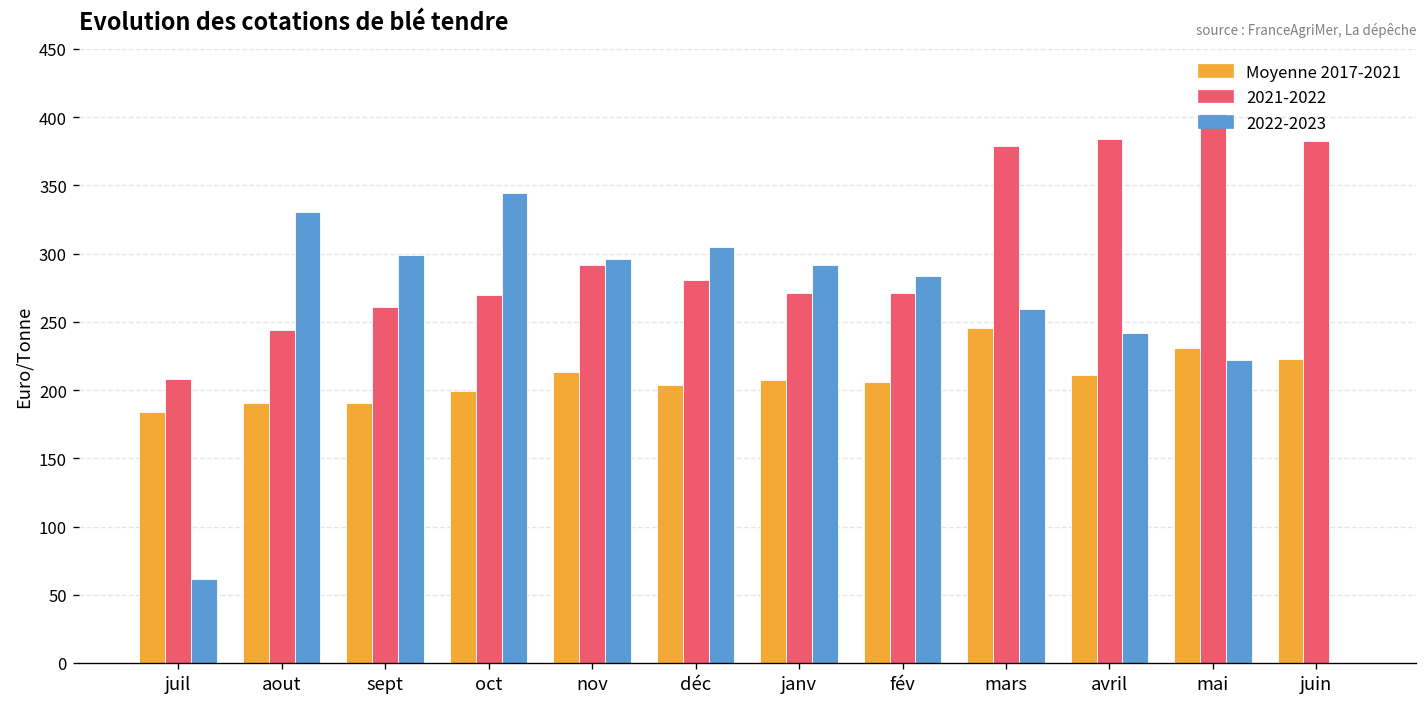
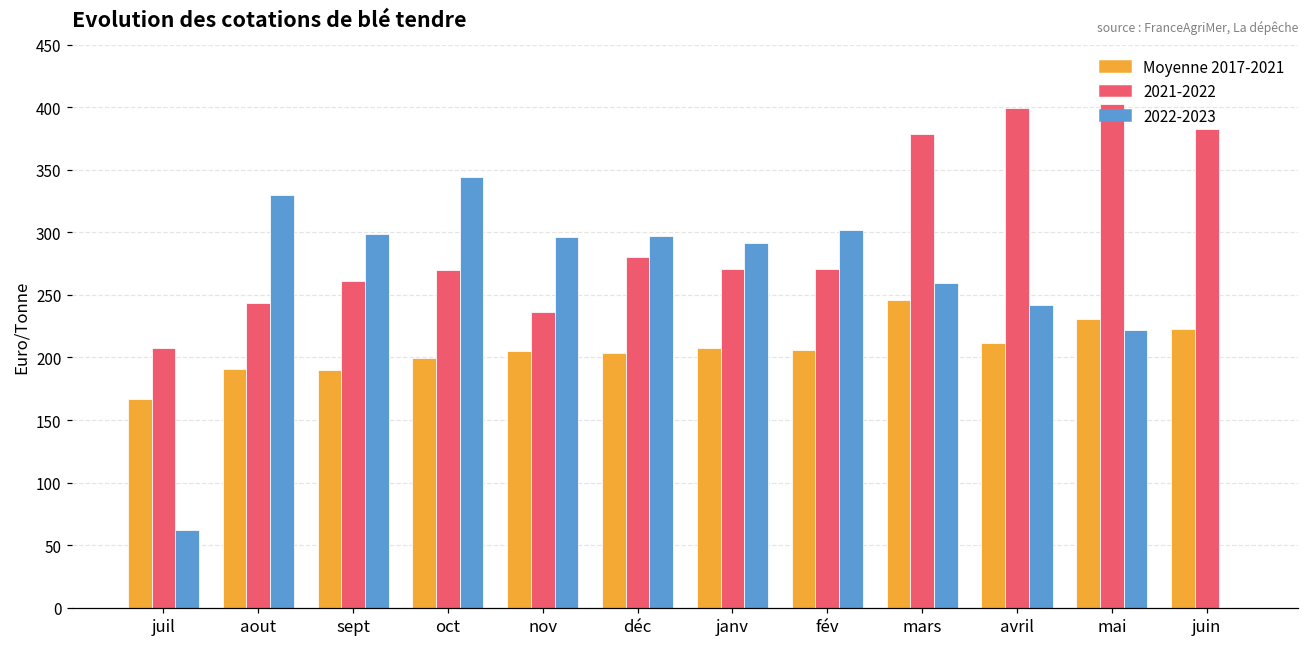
Moyenne 2017-2021, juil: 184 -> 167
Moyenne 2017-2021, nov: 213 -> 205
2021-2022, nov: 292 -> 236
2022-2023, déc: 305 -> 297
2022-2023, fév: 284 -> 302
2021-2022, avril: 384 -> 400
